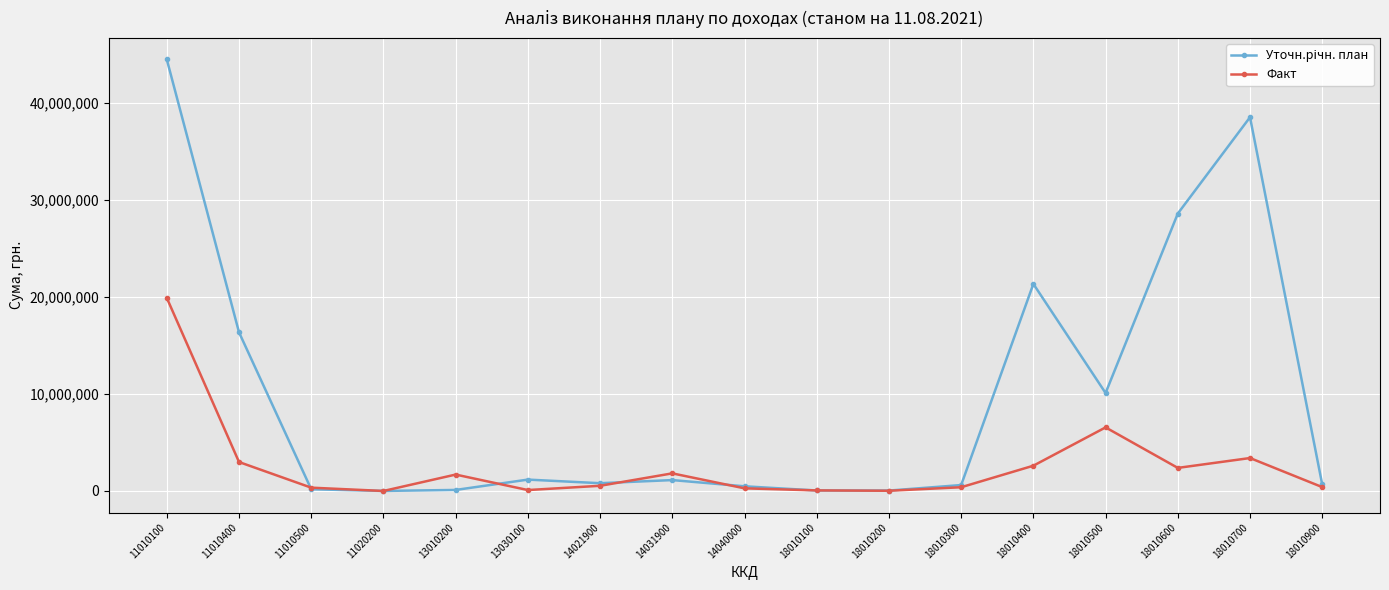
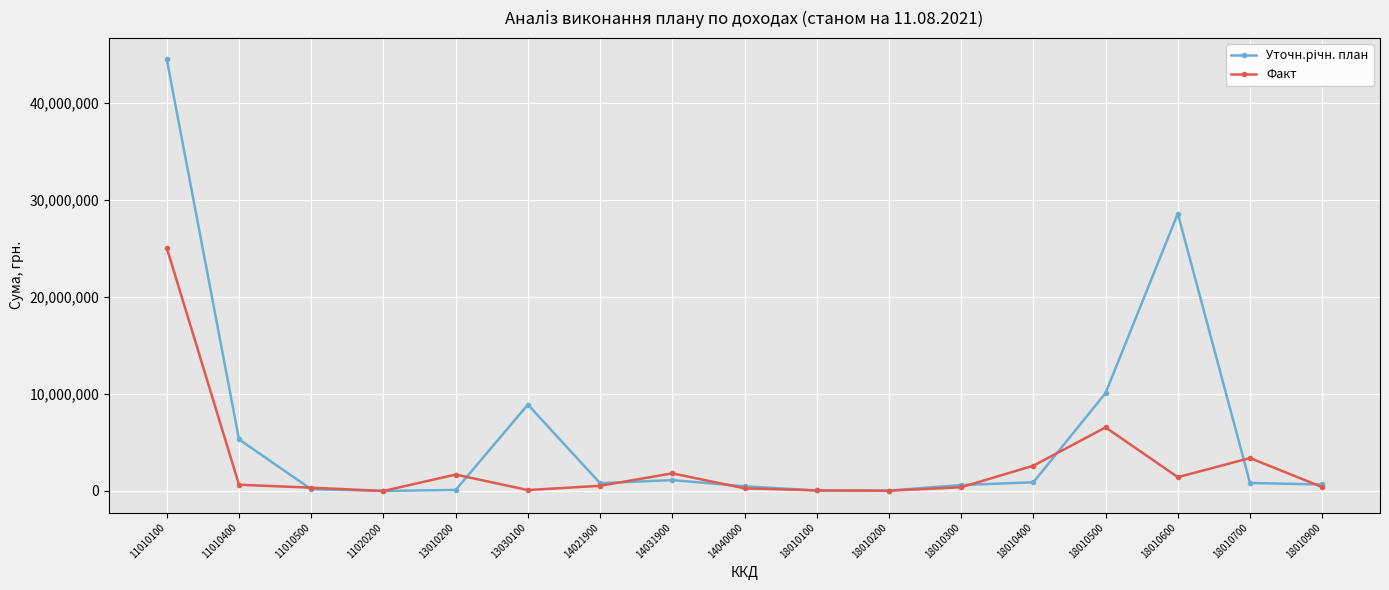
Факт, 11010100: 20,000,000 -> 25,000,000
Уточн.річн. план, 11010400: 16,000,000 -> 5,000,000
Факт, 11010400: 3,000,000 -> 1,000,000
Уточн.річн. план, 13030100: 1,000,000 -> 9,000,000
Уточн.річн. план, 18010400: 21,000,000 -> 1,000,000
Факт, 18010600: 2,000,000 -> 1,000,000
Уточн.річн. план, 18010700: 39,000,000 -> 1,000,000
